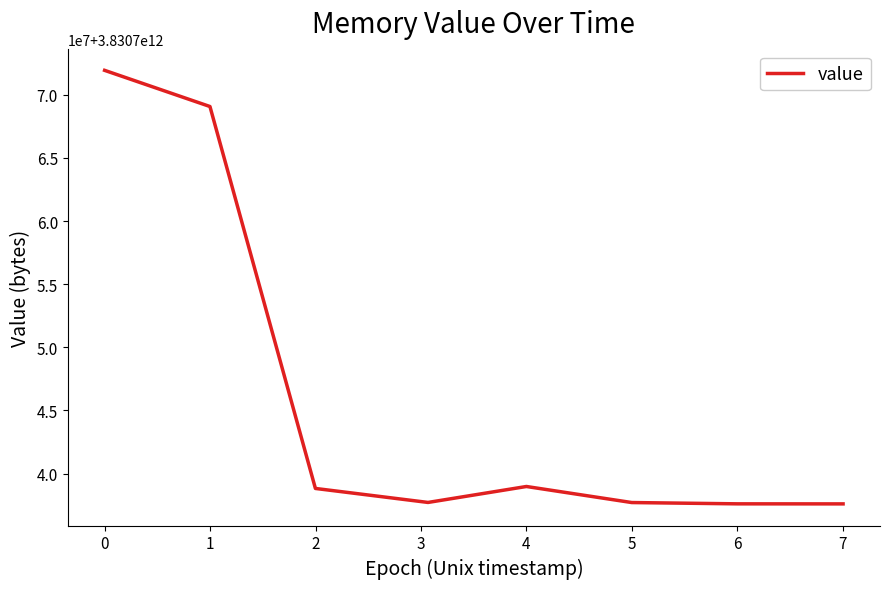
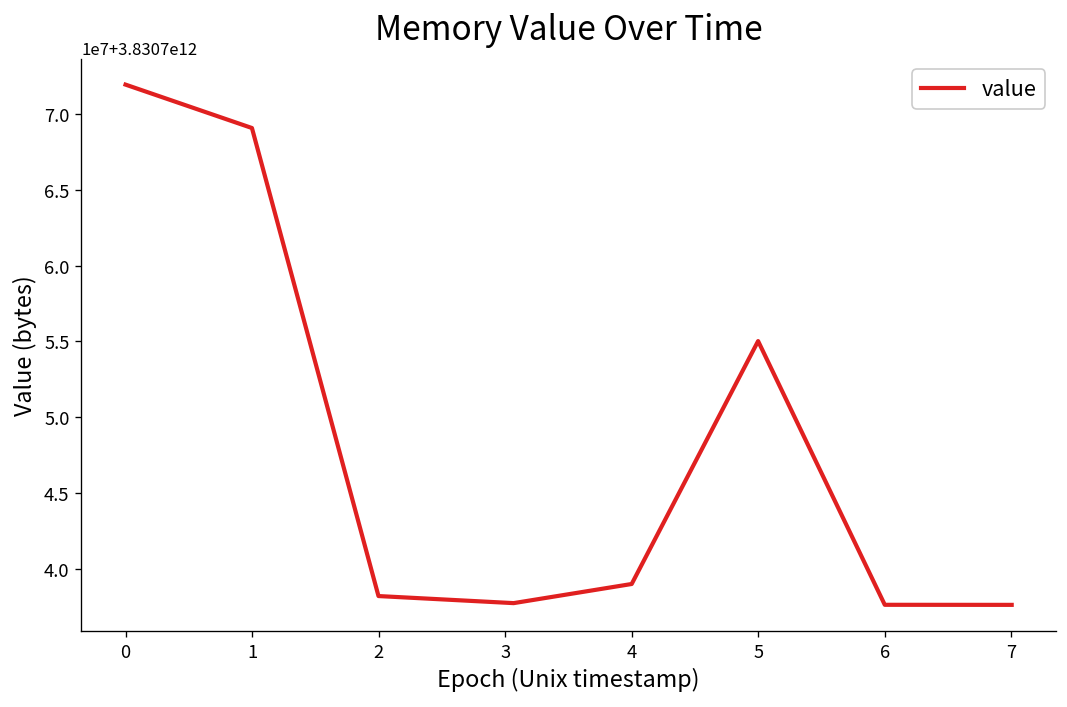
2: 3830738800000 -> 3830738200000
5: 3830737700000 -> 3830755000000
